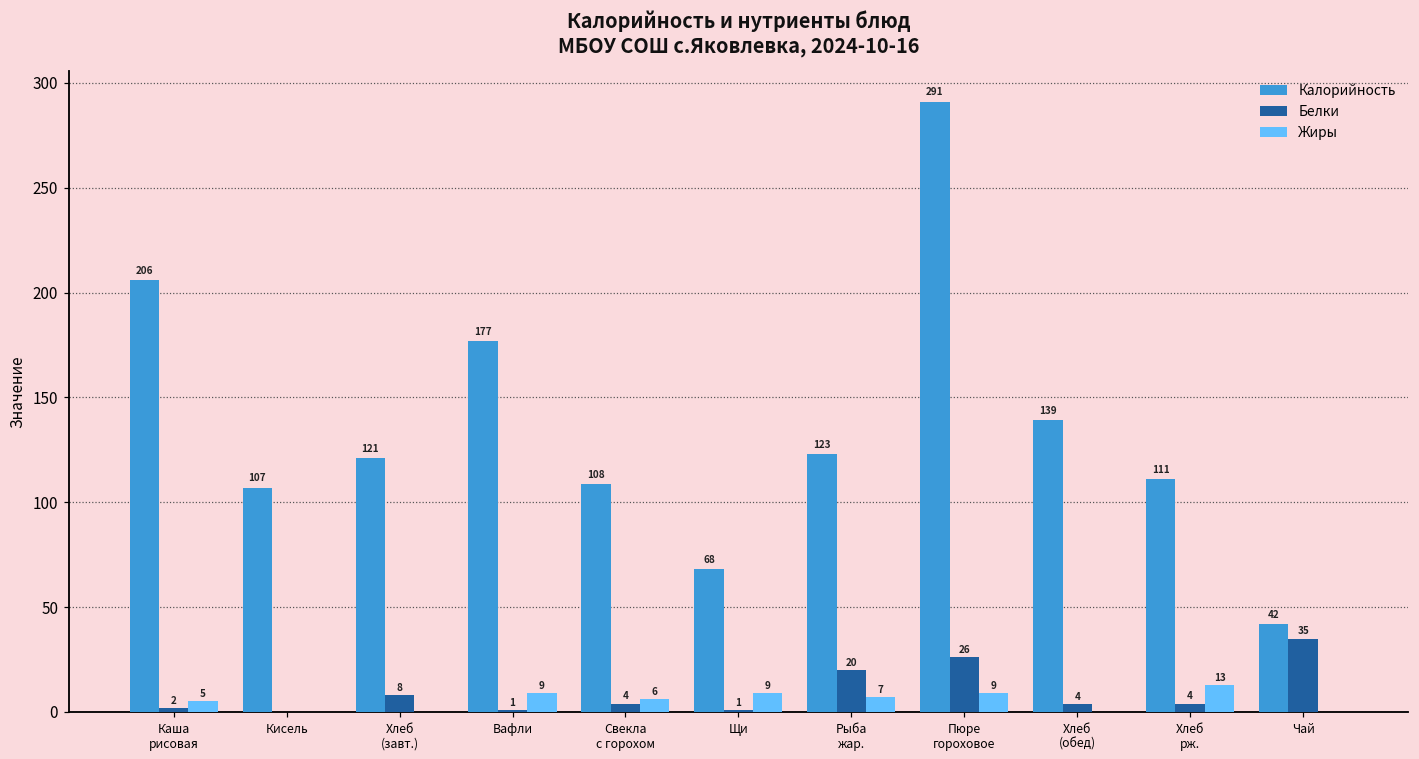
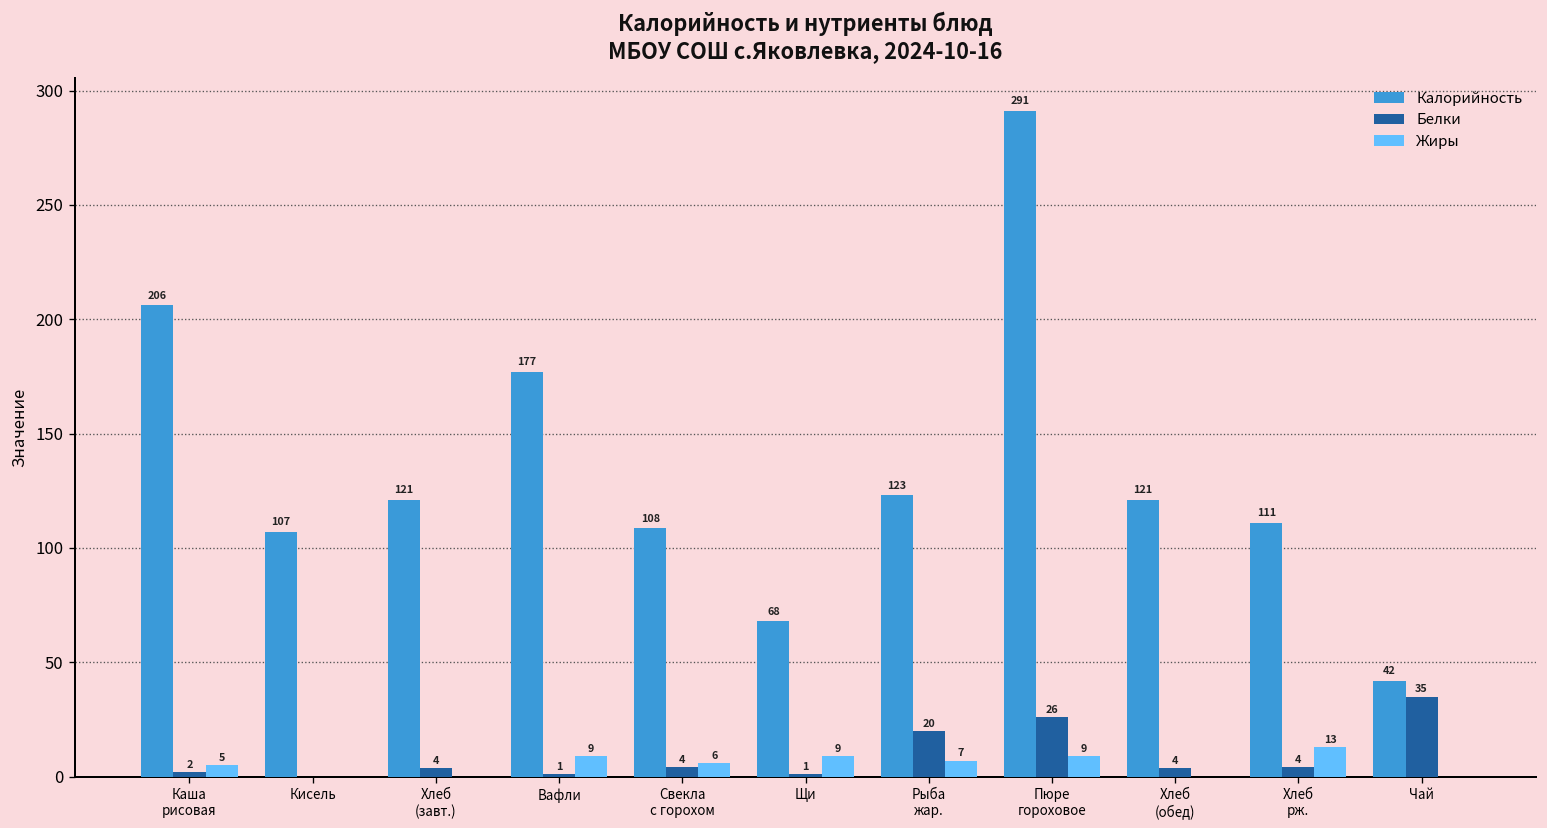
Белки, Хлеб (завт.): 8 -> 4
Калорийность, Хлеб (обед): 139 -> 121
